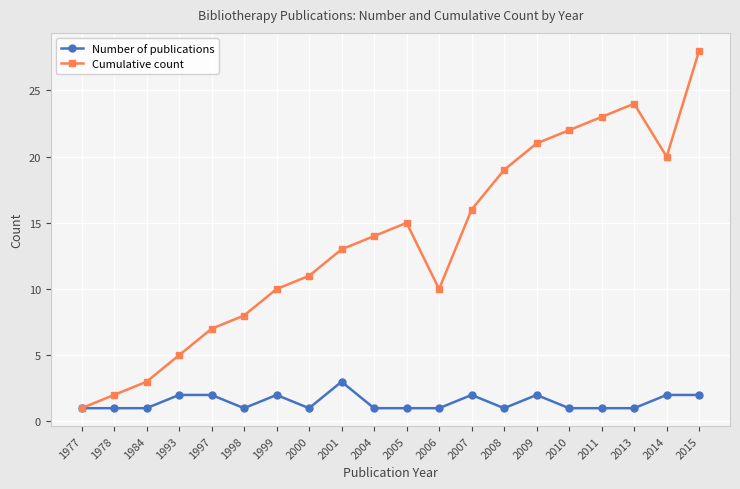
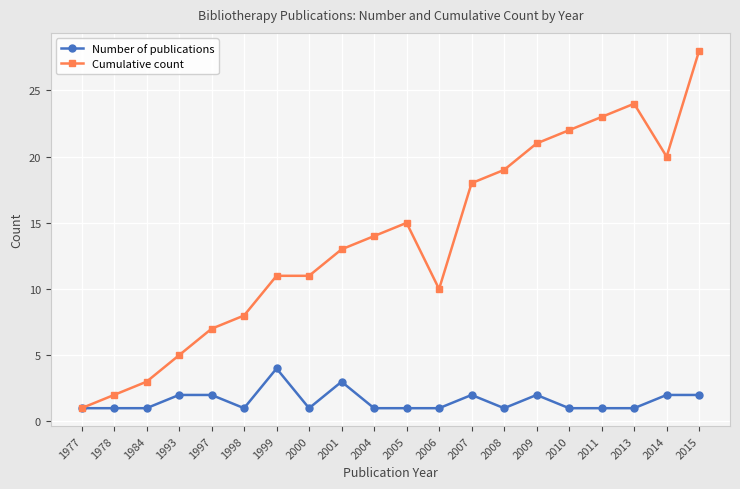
Number of publications, 1999: 2 -> 4
Cumulative count, 1999: 10 -> 11
Cumulative count, 2007: 16 -> 18
